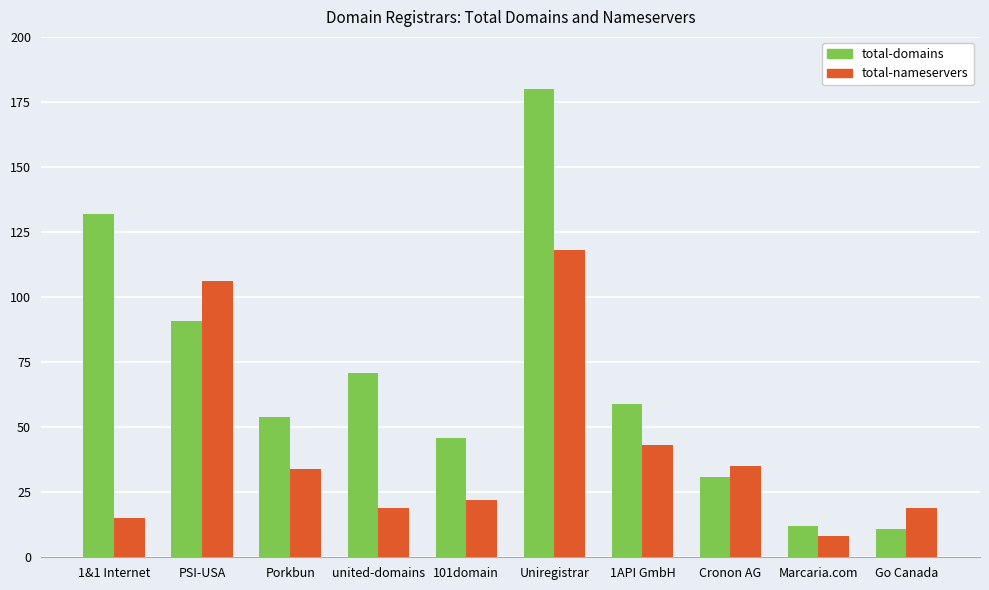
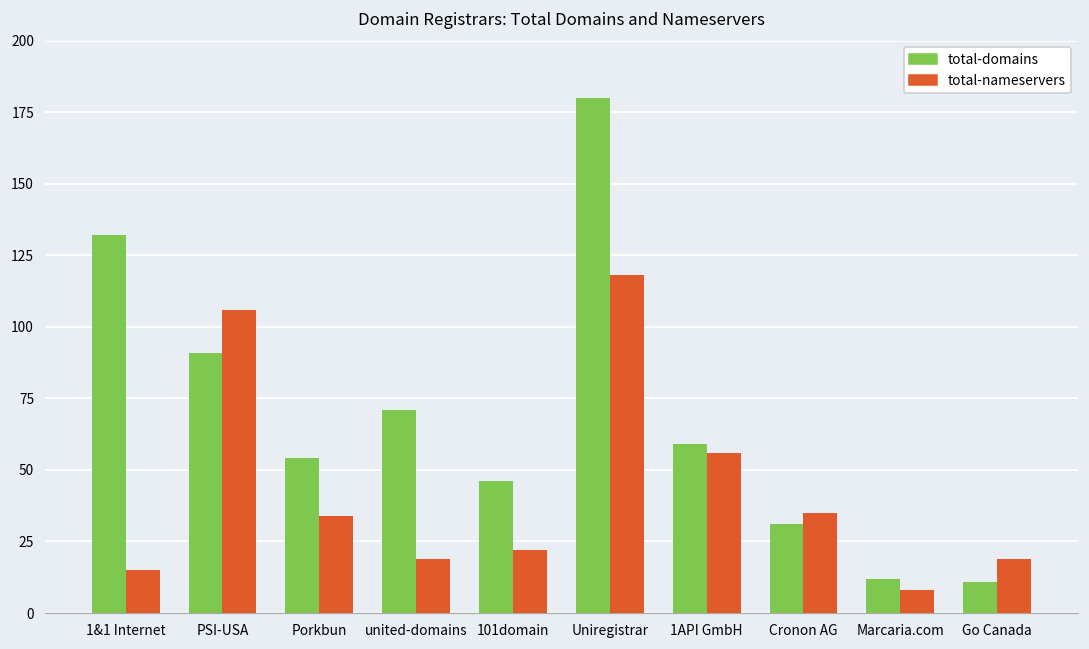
total-nameservers, 1API GmbH: 43 -> 56
